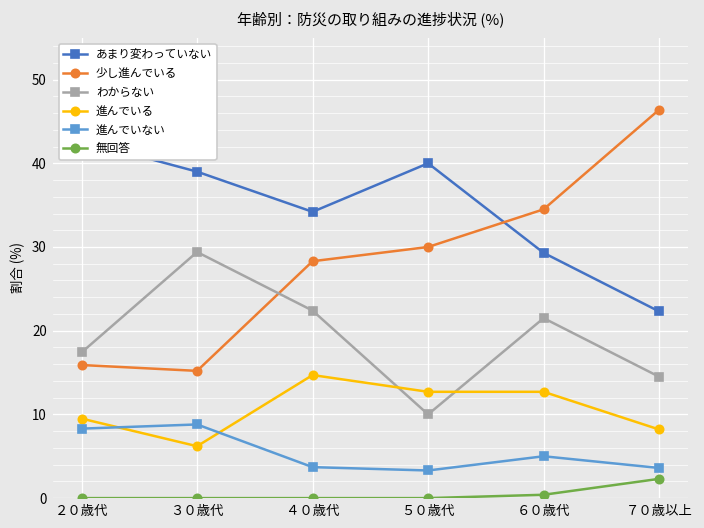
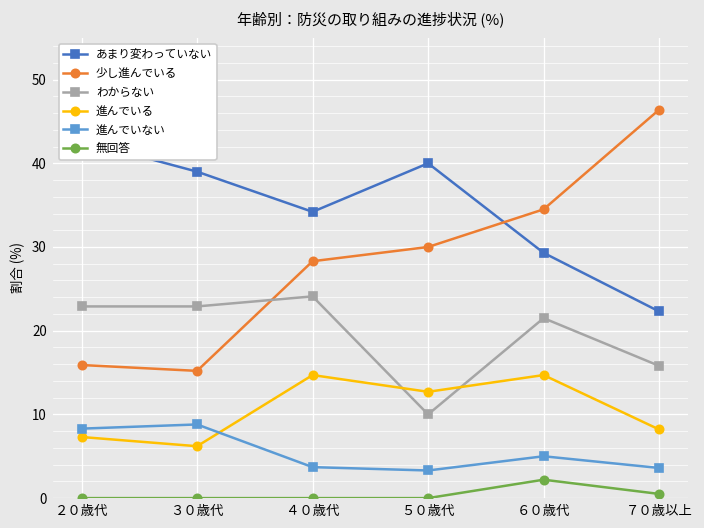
わからない, ２０歳代: 17 -> 23
進んでいる, ２０歳代: 10 -> 7
わからない, ３０歳代: 29 -> 23
わからない, ４０歳代: 22 -> 24
進んでいる, ６０歳代: 13 -> 15
無回答, ６０歳代: 0 -> 2
わからない, ７０歳以上: 15 -> 16
無回答, ７０歳以上: 2 -> 1
